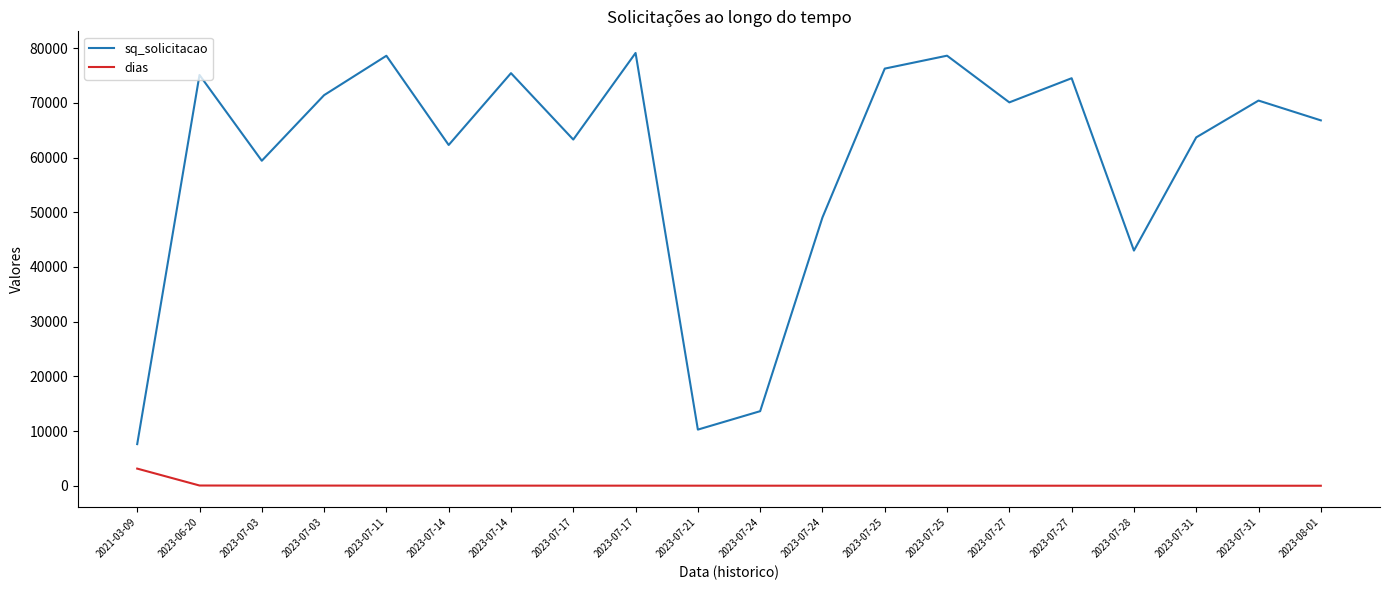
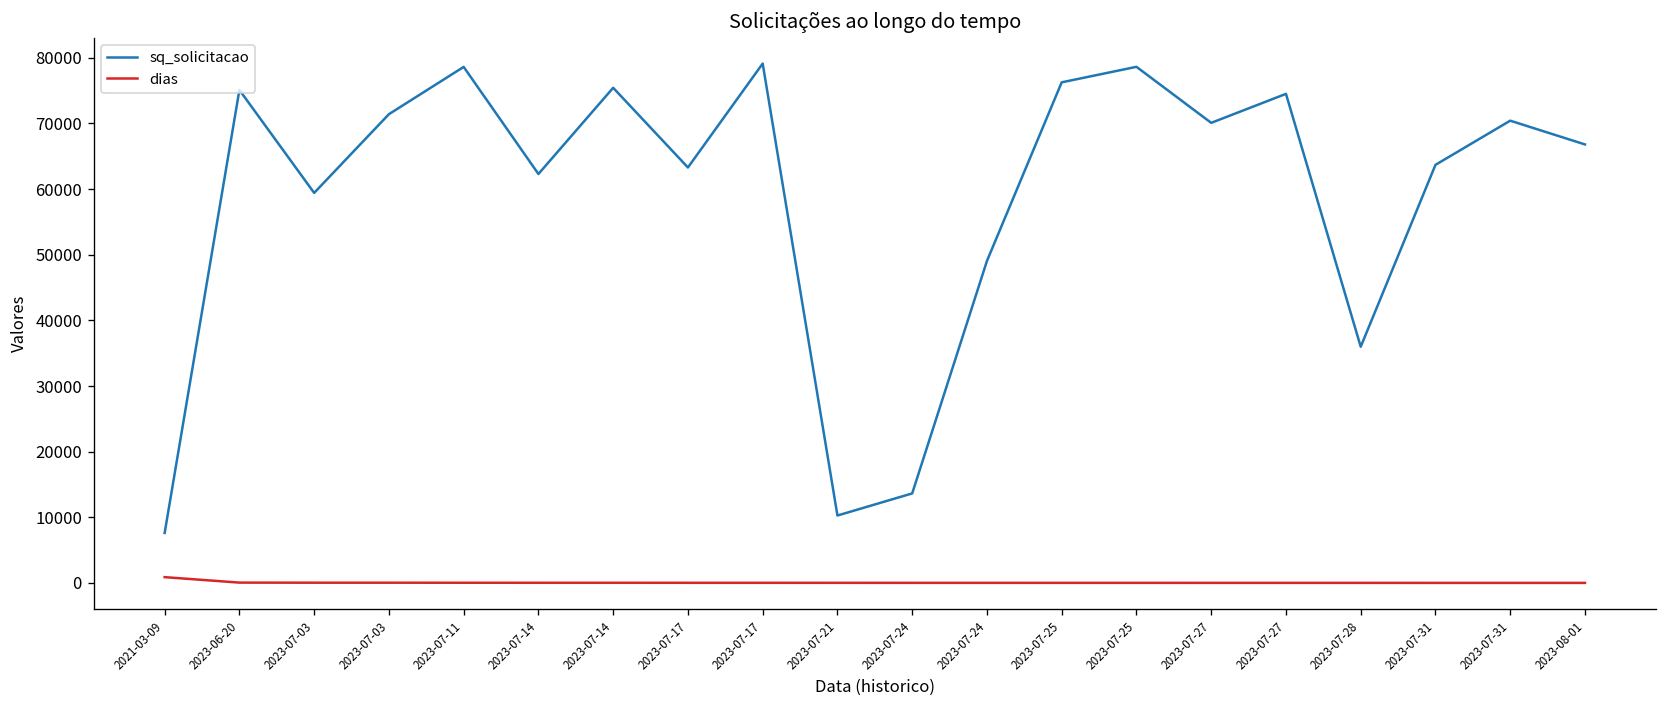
dias, 2021-03-09: 3000 -> 1000
sq_solicitacao, 2023-07-28: 43000 -> 36000
